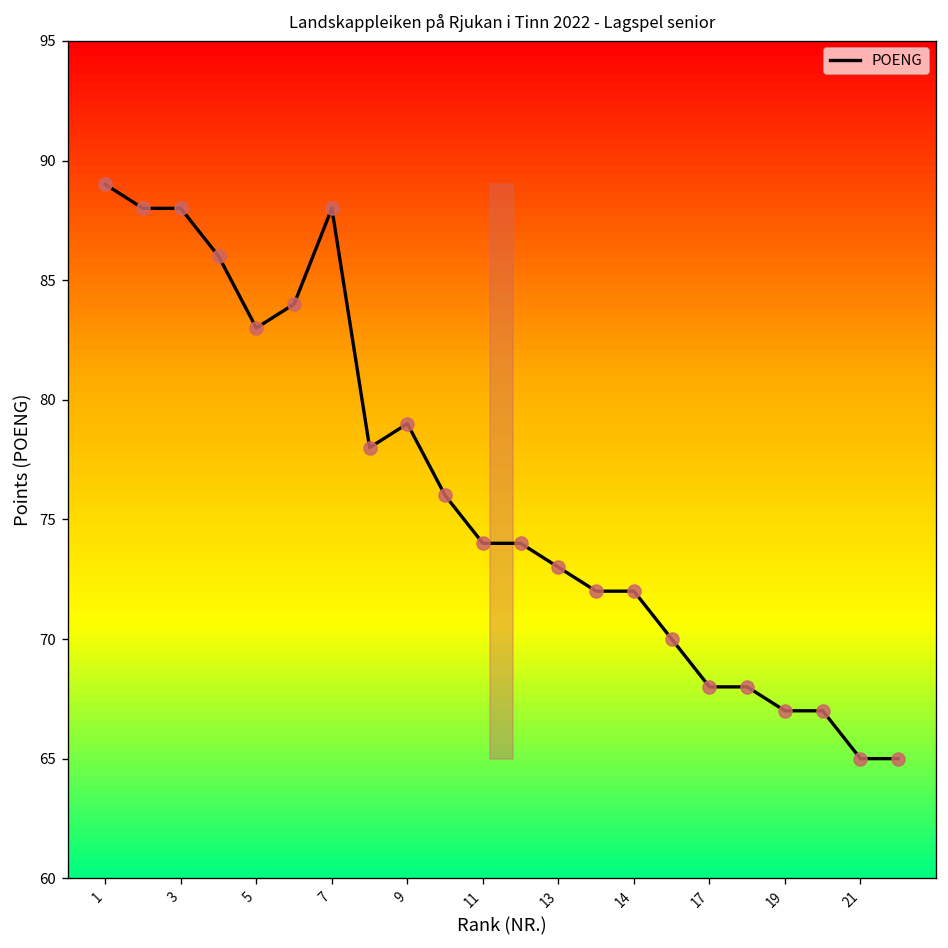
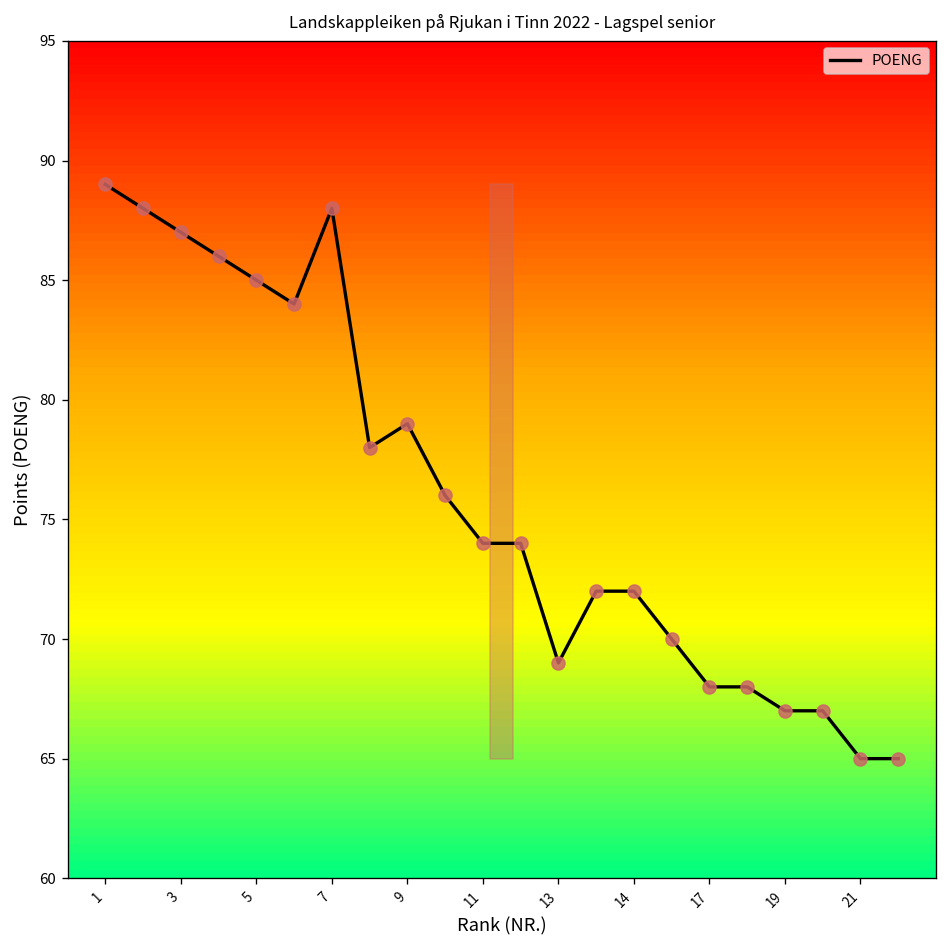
3: 88 -> 87
5: 83 -> 85
13: 73 -> 69
